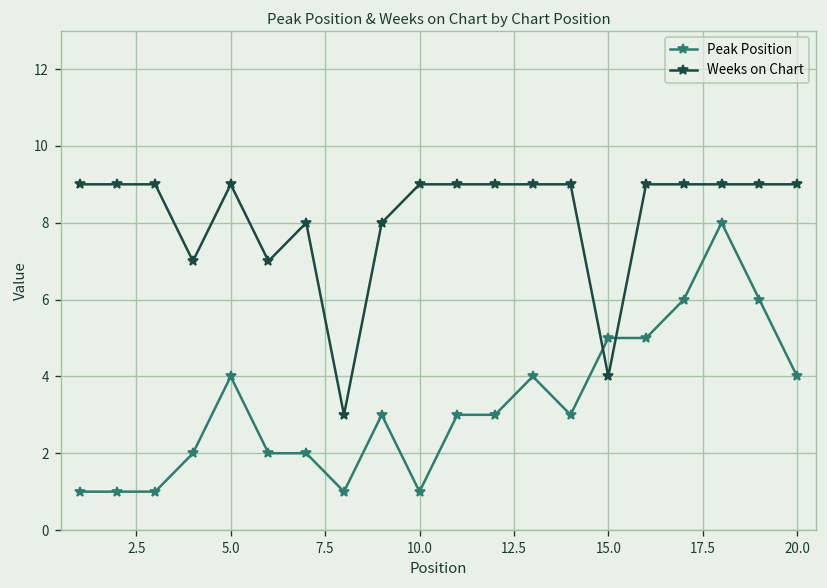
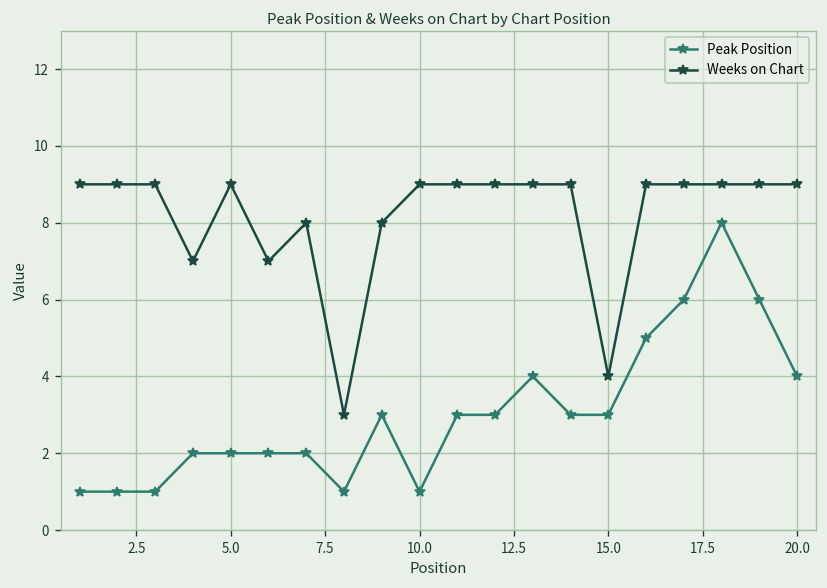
Peak Position, 5.0: 4 -> 2
Peak Position, 15.0: 5 -> 3
